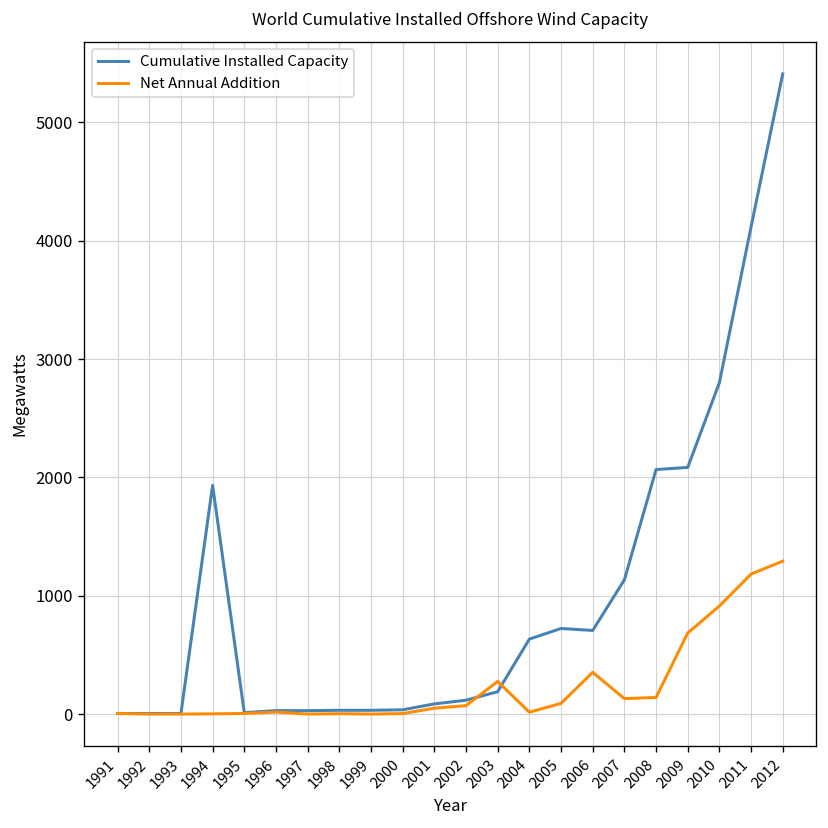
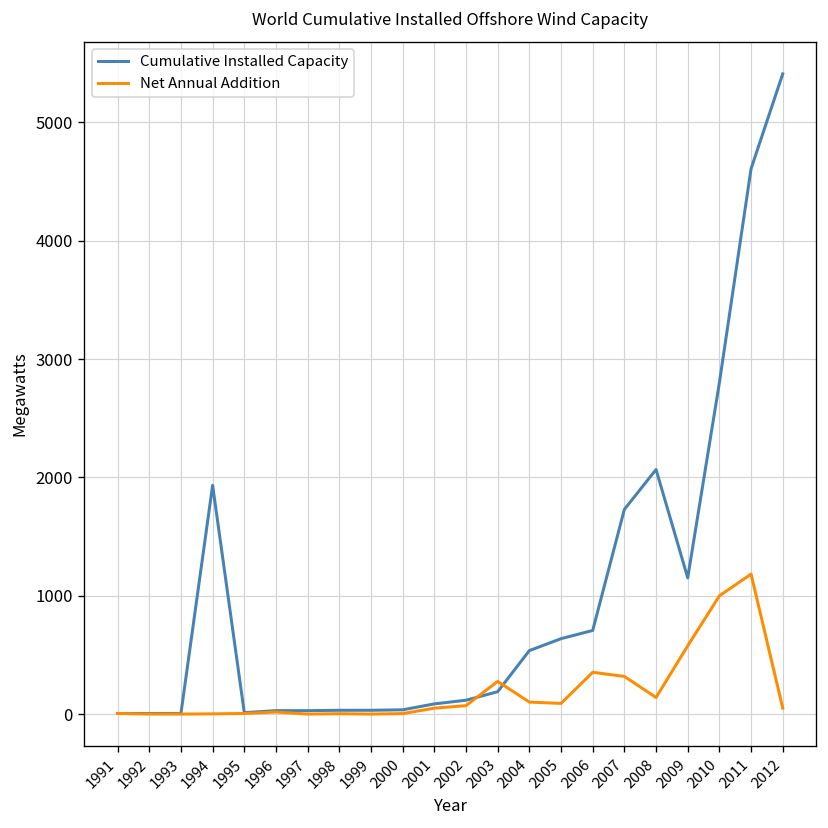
Cumulative Installed Capacity, 2004: 600 -> 500
Net Annual Addition, 2004: 0 -> 100
Cumulative Installed Capacity, 2005: 700 -> 600
Cumulative Installed Capacity, 2007: 1100 -> 1700
Net Annual Addition, 2007: 100 -> 300
Cumulative Installed Capacity, 2009: 2100 -> 1200
Net Annual Addition, 2009: 700 -> 600
Net Annual Addition, 2010: 900 -> 1000
Cumulative Installed Capacity, 2011: 4100 -> 4600
Net Annual Addition, 2012: 1300 -> 100
